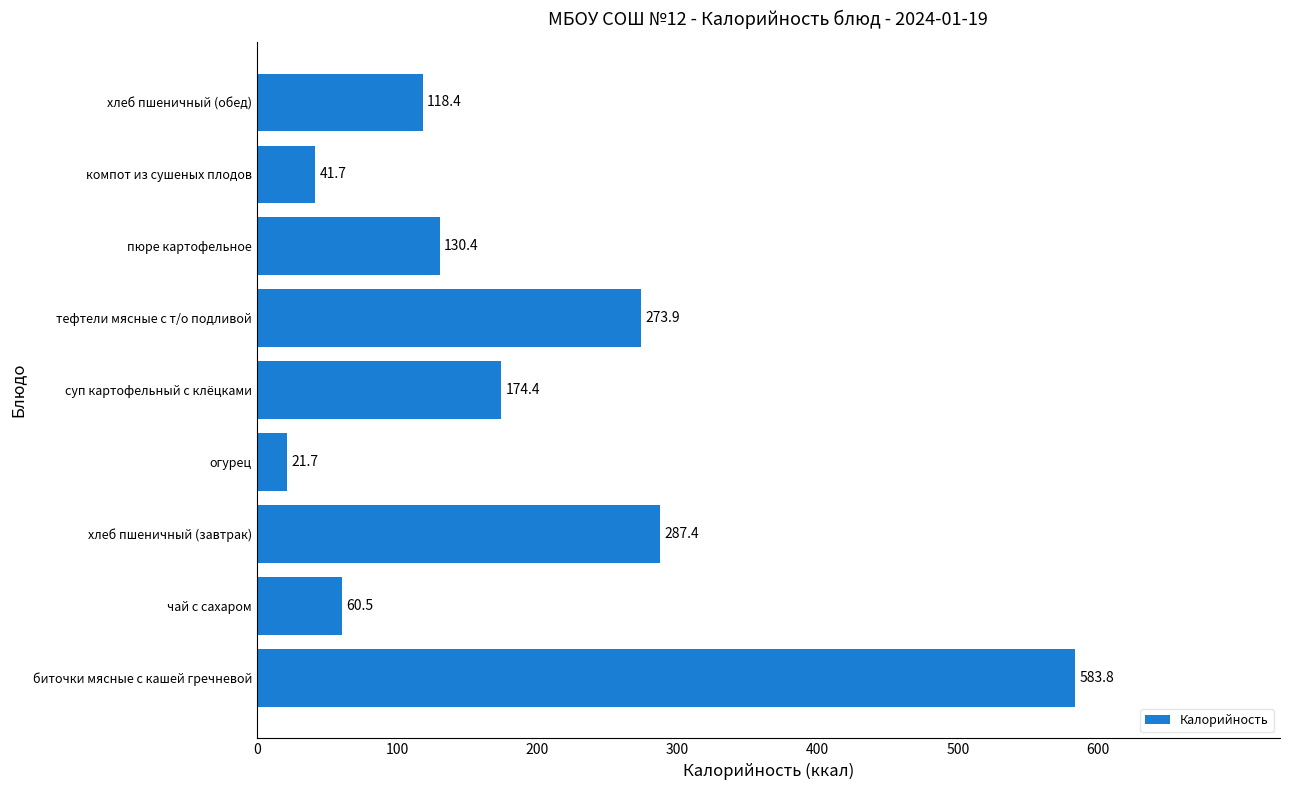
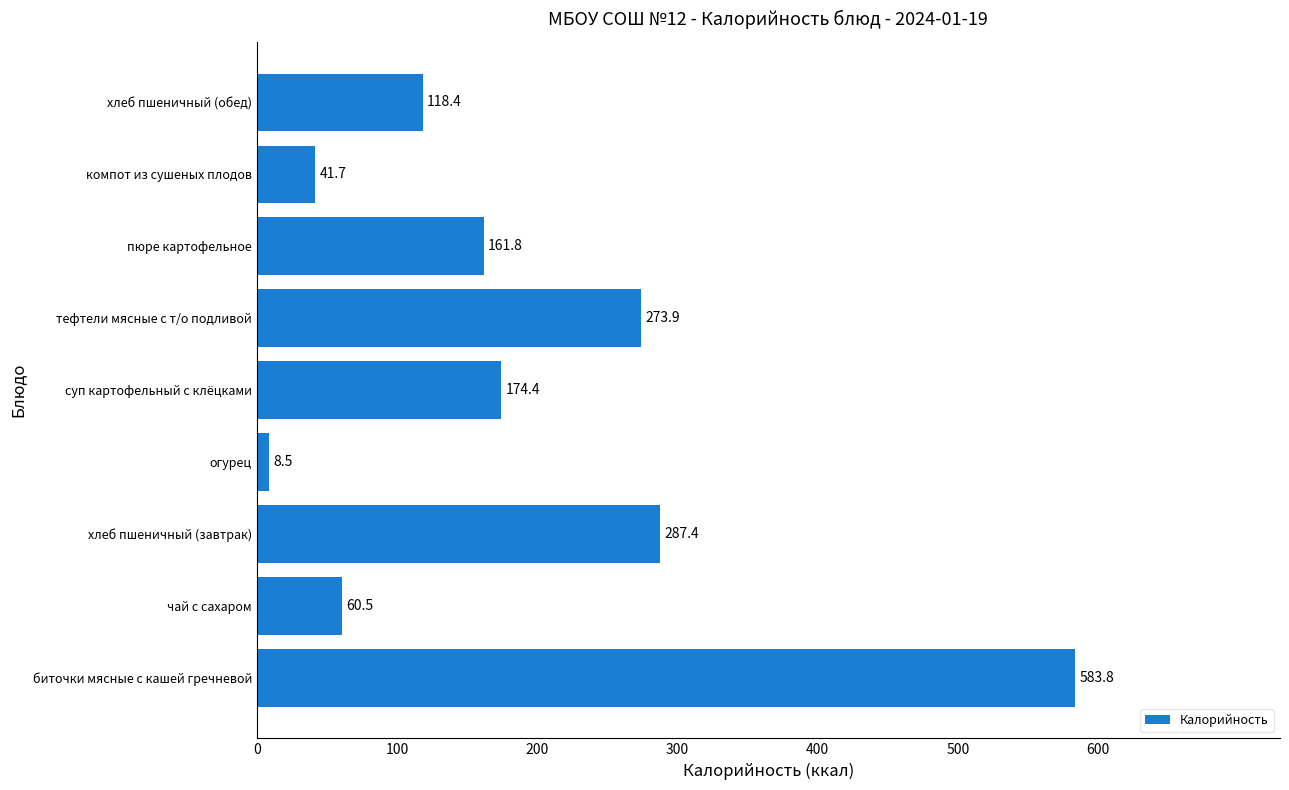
пюре картофельное: 130.4 -> 161.8
огурец: 21.7 -> 8.5
